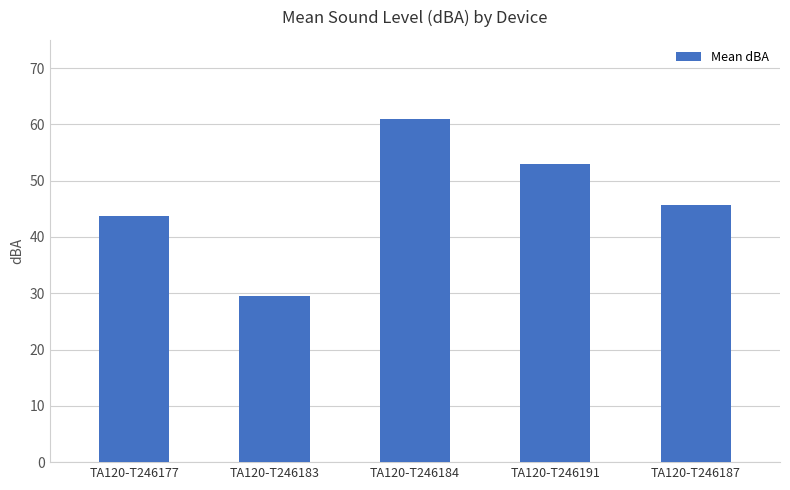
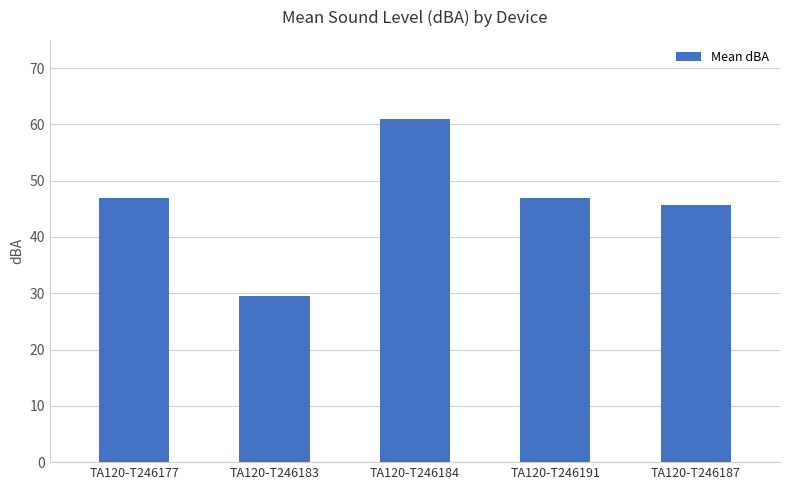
TA120-T246177: 44 -> 47
TA120-T246191: 53 -> 47
